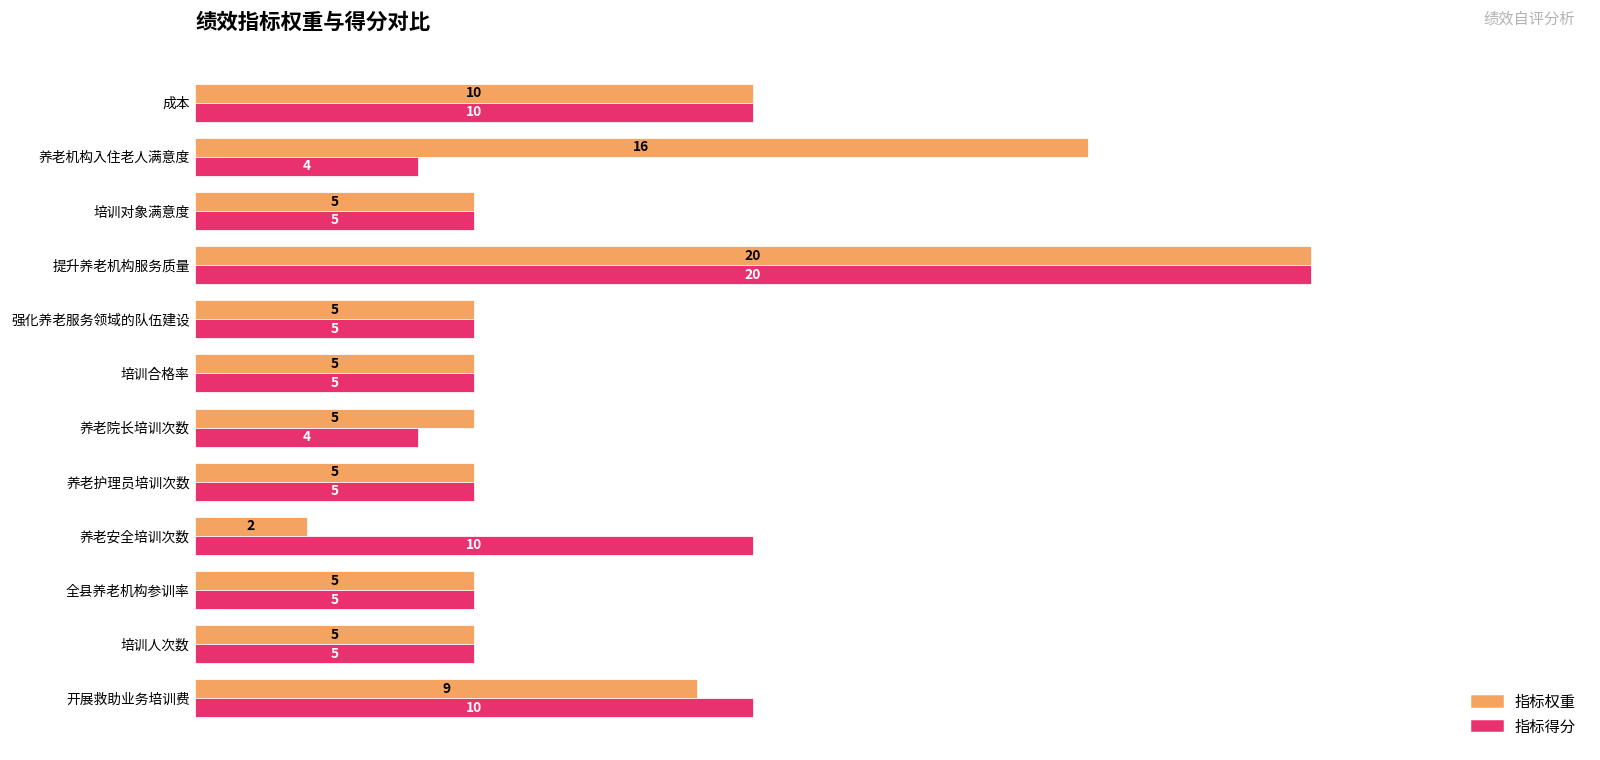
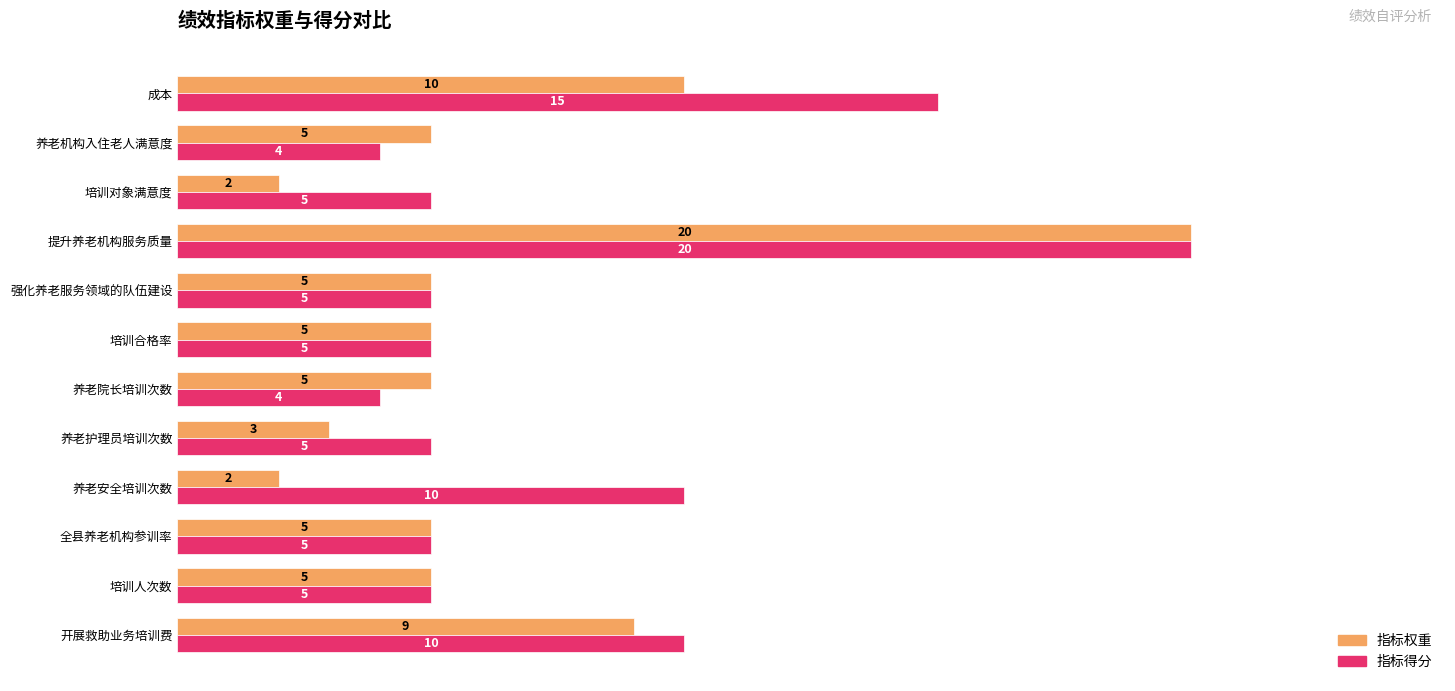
指标得分, 成本: 10 -> 15
指标权重, 养老机构入住老人满意度: 16 -> 5
指标权重, 培训对象满意度: 5 -> 2
指标权重, 养老护理员培训次数: 5 -> 3
